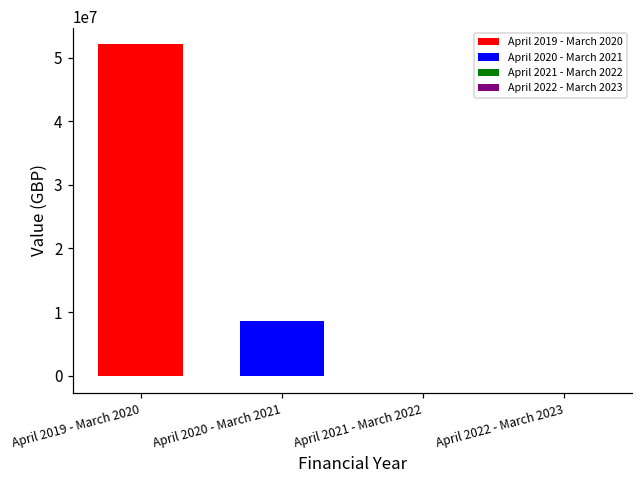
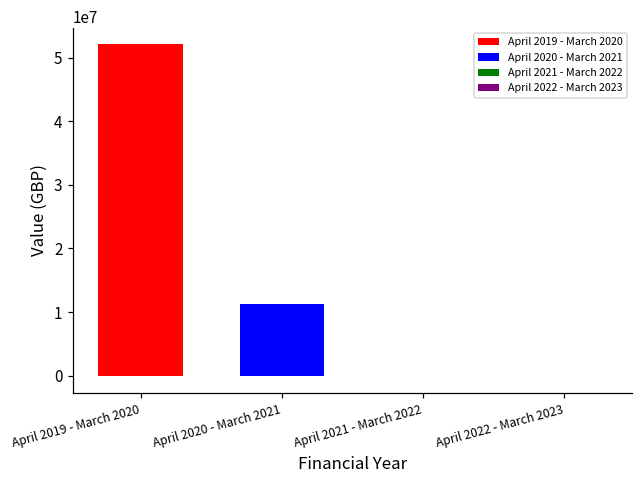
April 2020 - March 2021: 9000000 -> 11000000
